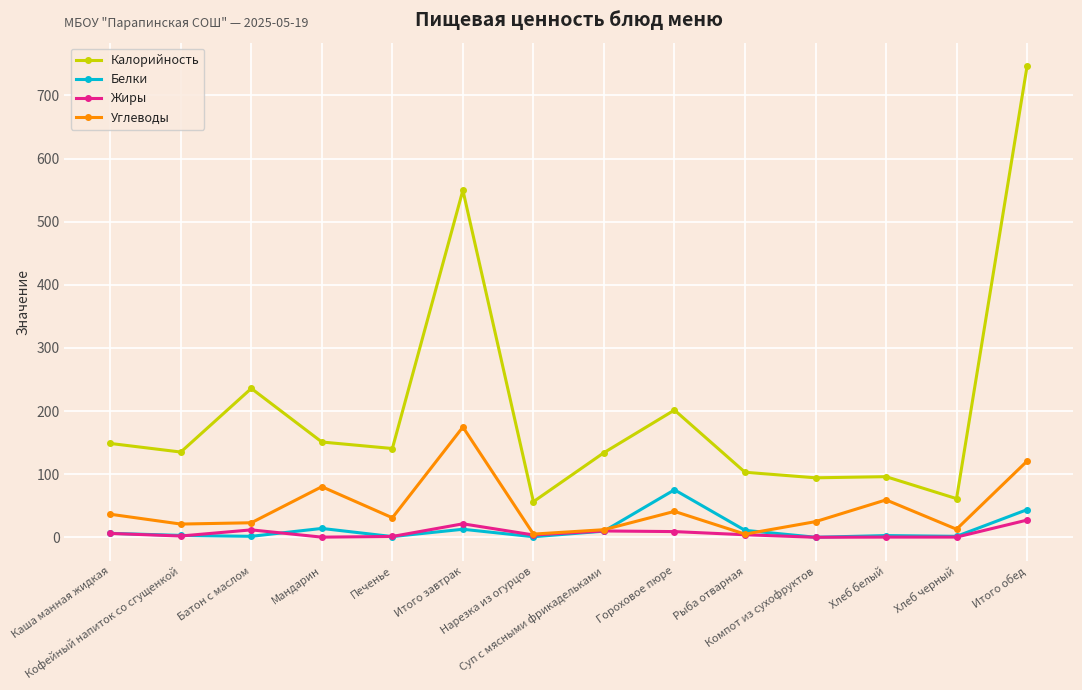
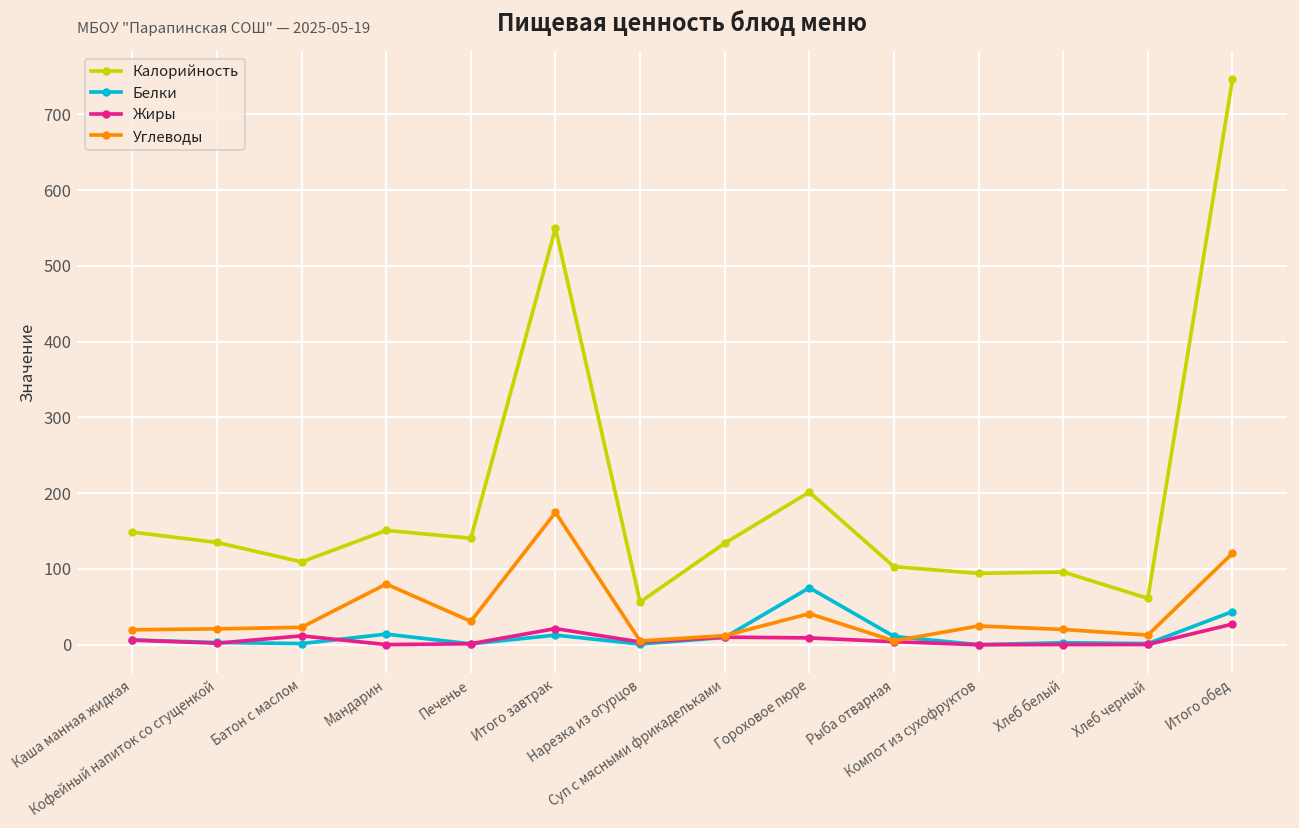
Углеводы, Каша манная жидкая: 40 -> 20
Калорийность, Батон с маслом: 240 -> 110
Углеводы, Хлеб белый: 60 -> 20
